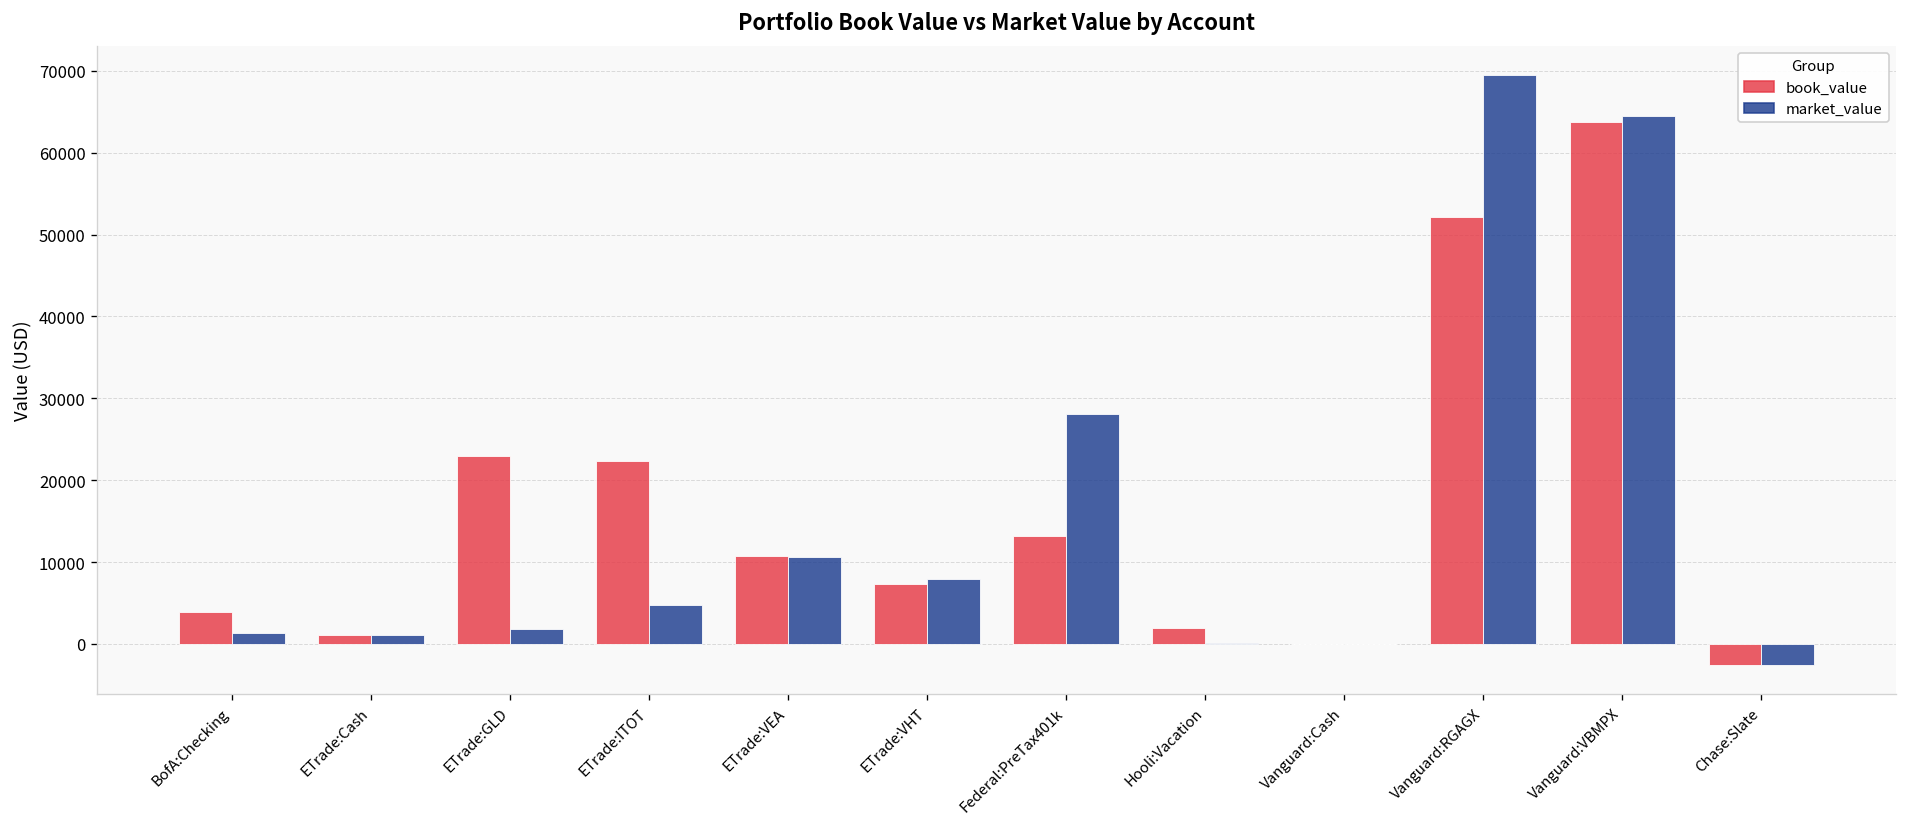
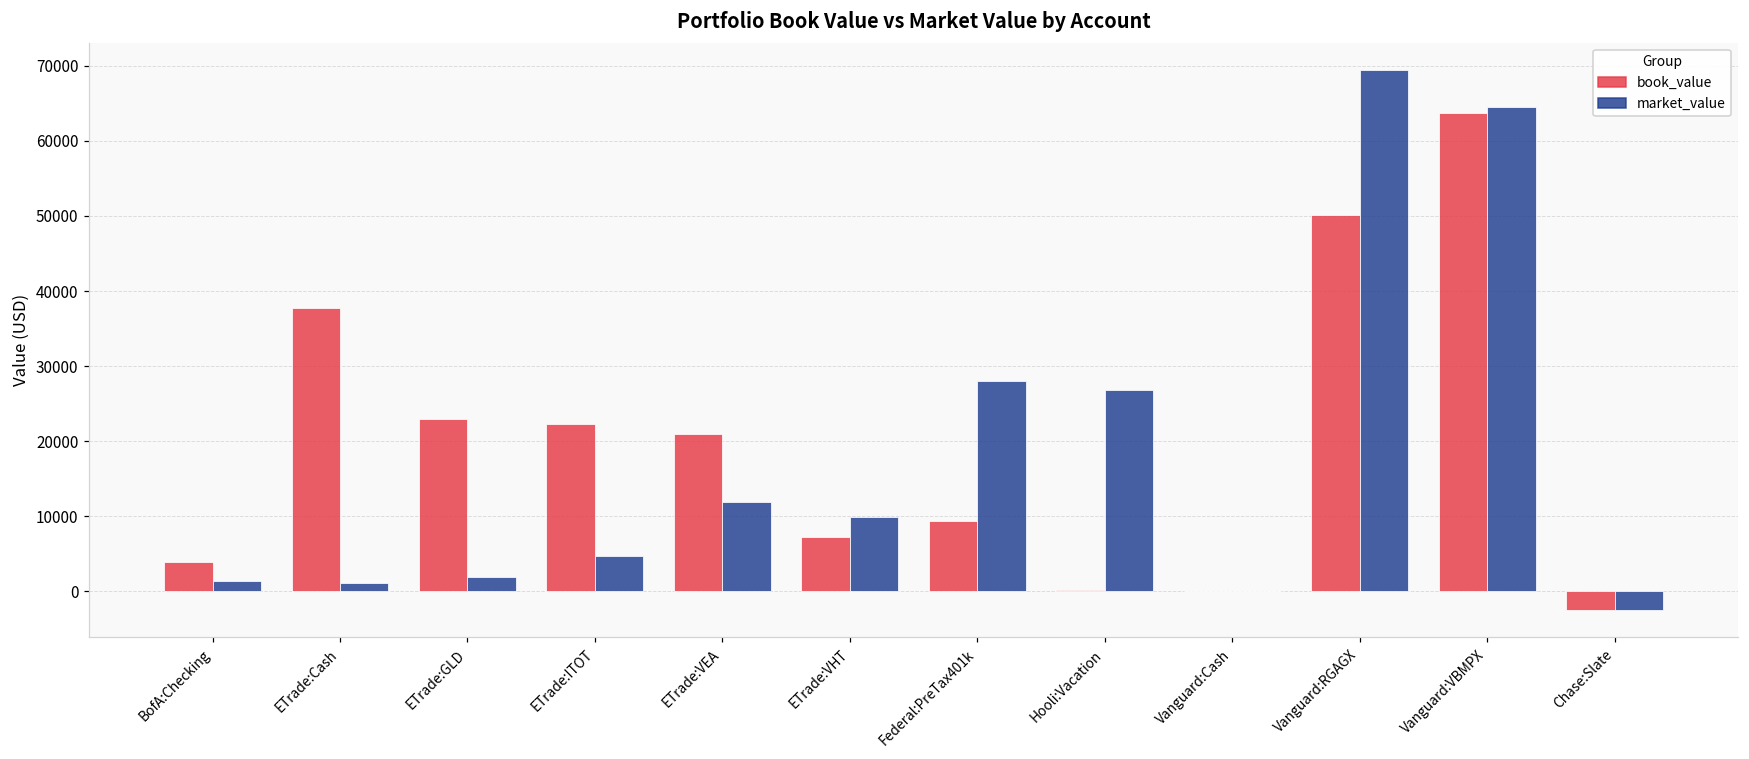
book_value, ETrade:Cash: 1000 -> 38000
book_value, ETrade:VEA: 11000 -> 21000
market_value, ETrade:VEA: 11000 -> 12000
market_value, ETrade:VHT: 8000 -> 10000
book_value, Federal:PreTax401k: 13000 -> 9000
book_value, Hooli:Vacation: 2000 -> 0
market_value, Hooli:Vacation: 0 -> 27000
book_value, Vanguard:RGAGX: 52000 -> 50000
